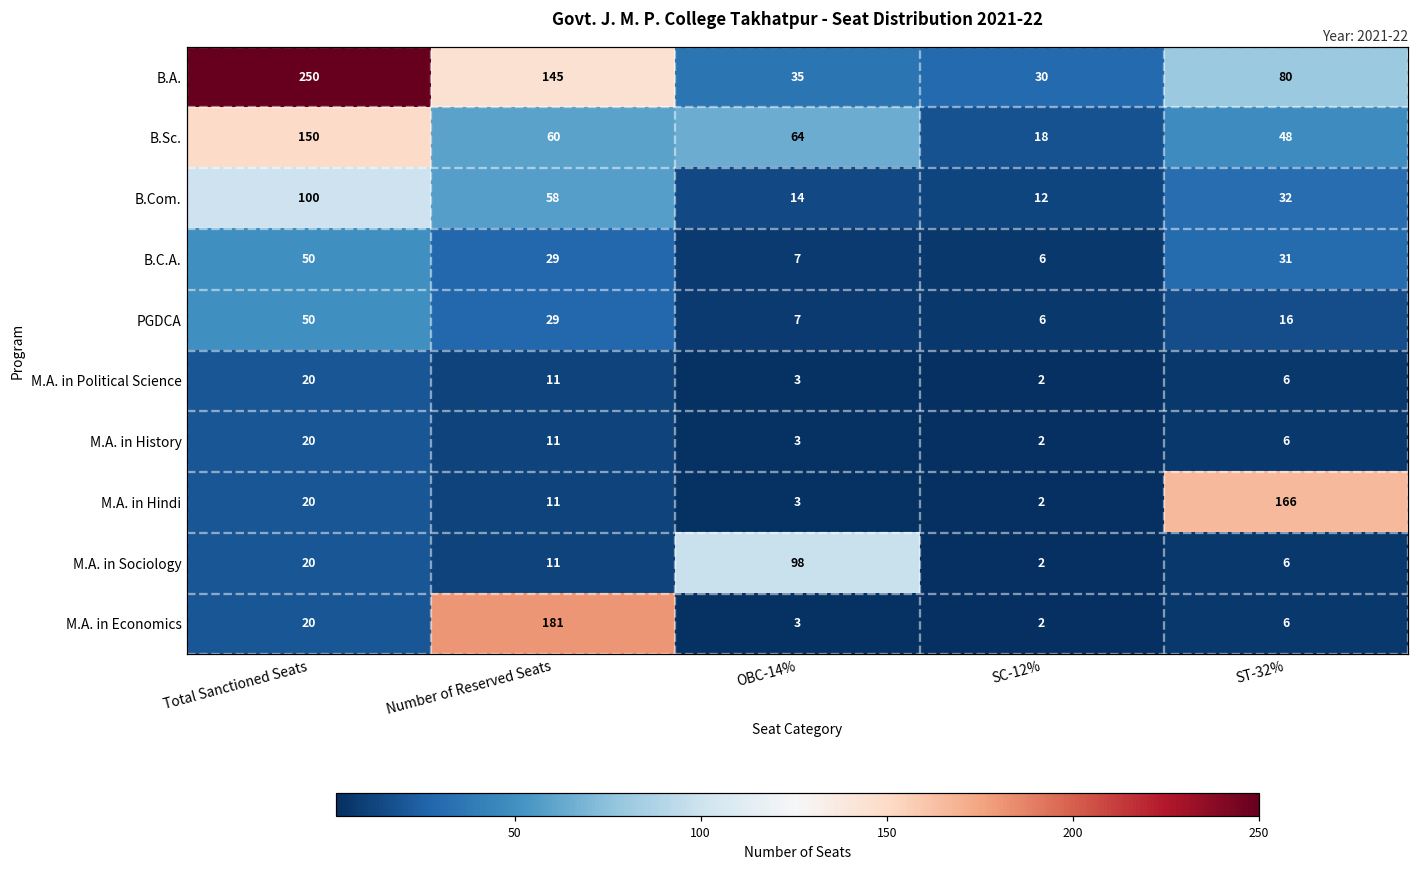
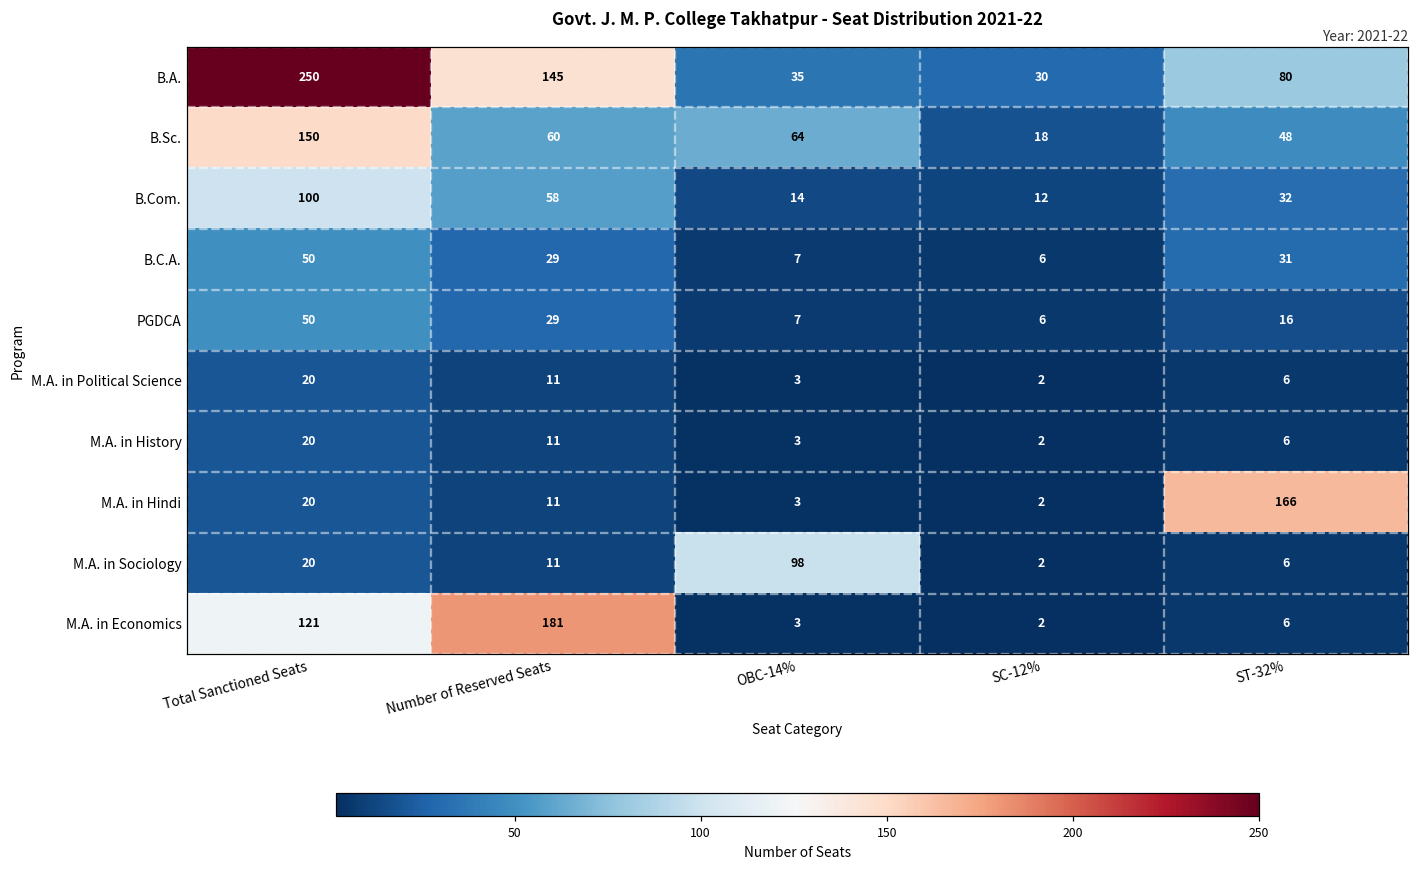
M.A. in Economics, Total Sanctioned Seats: 20 -> 121
